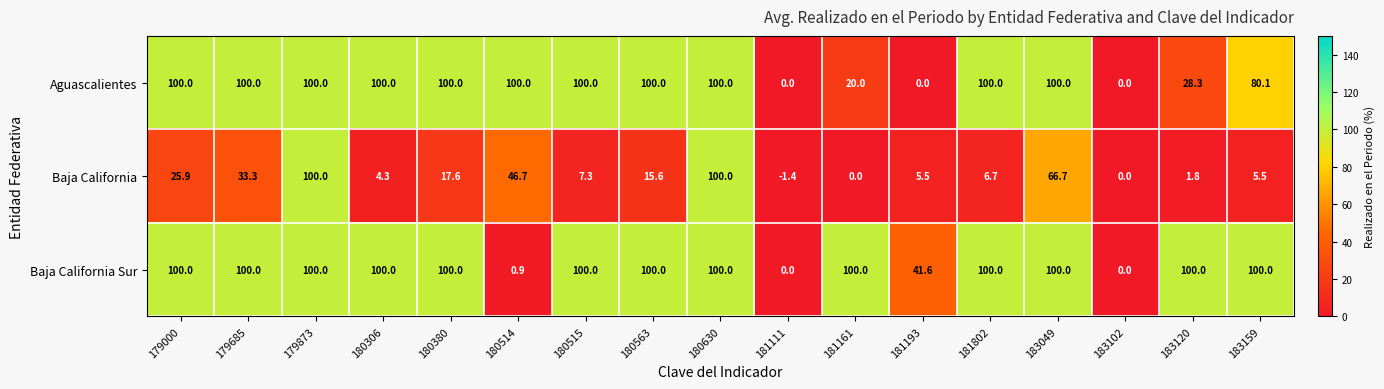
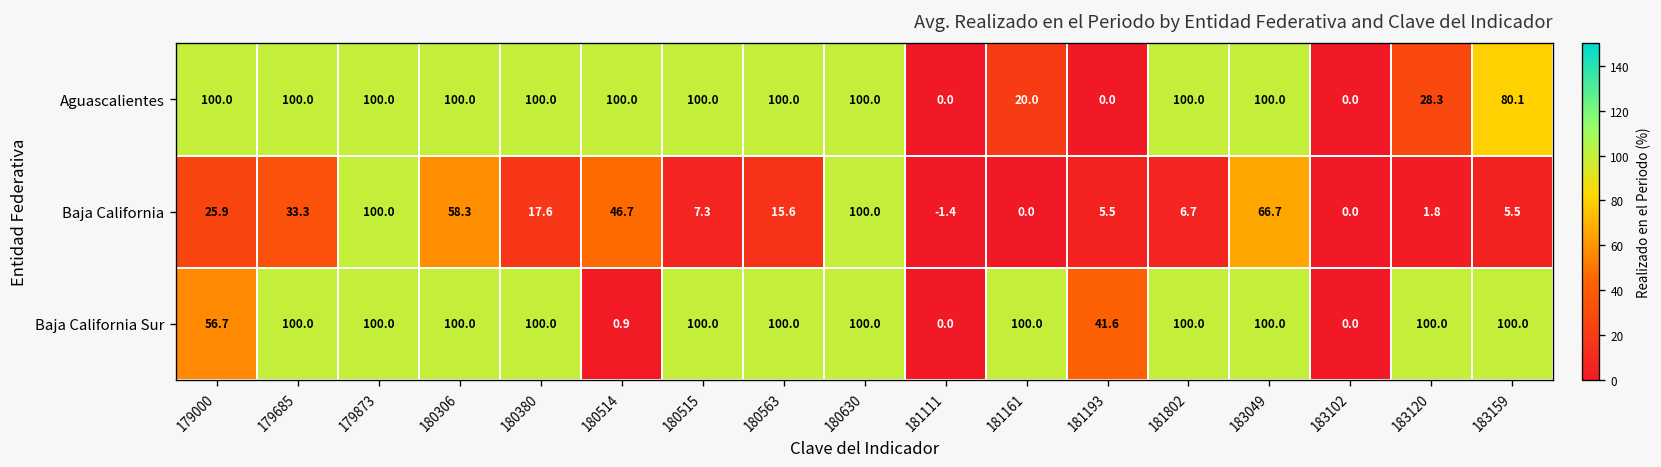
Baja California, 180306: 4.3 -> 58.3
Baja California Sur, 179000: 100.0 -> 56.7
